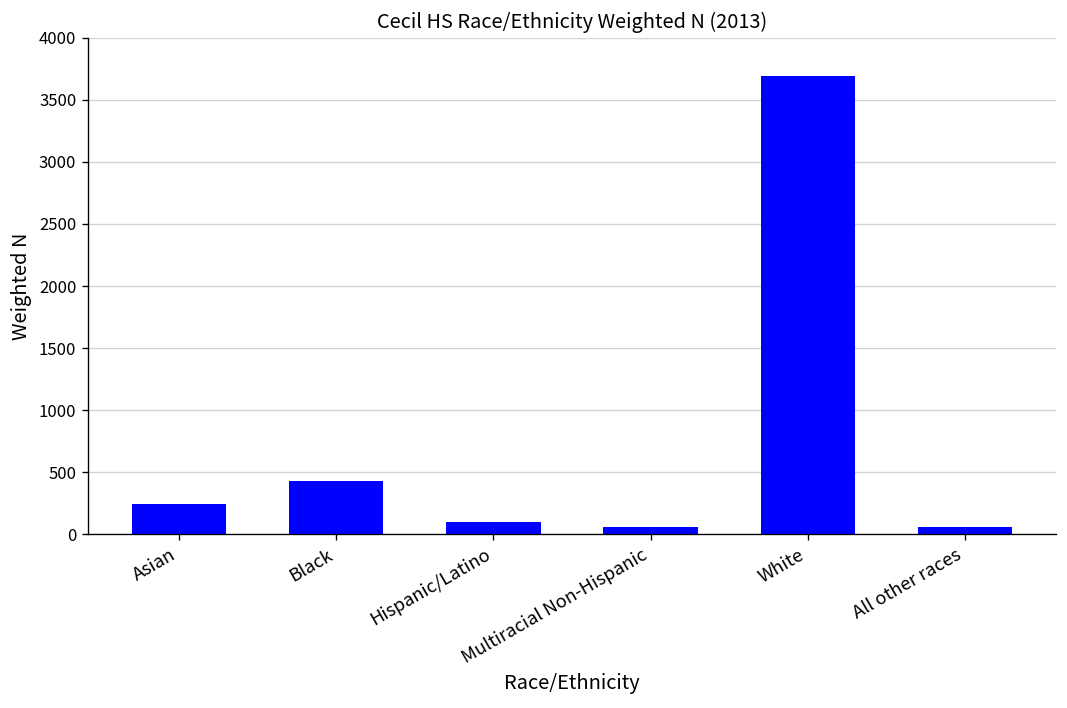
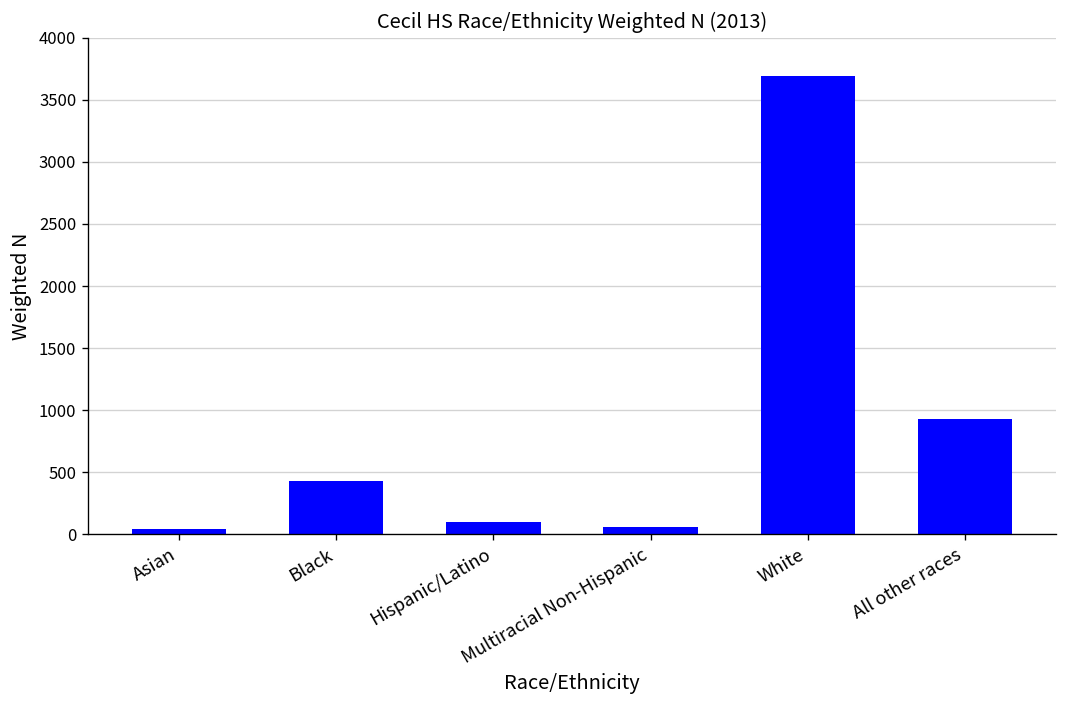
Asian: 240 -> 40
All other races: 60 -> 930
